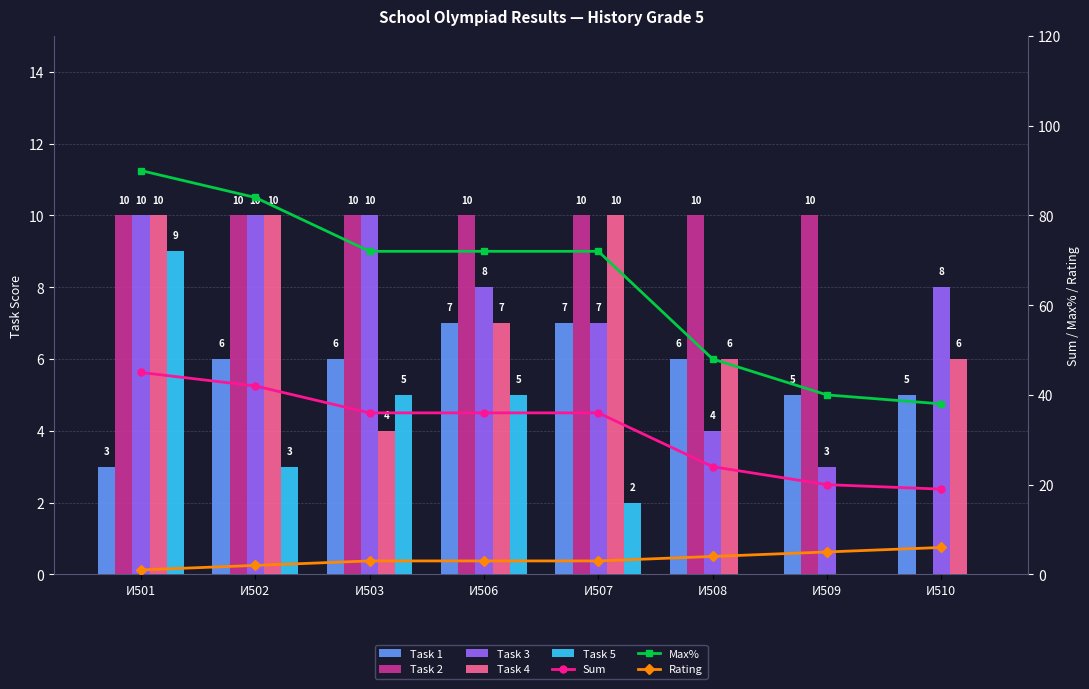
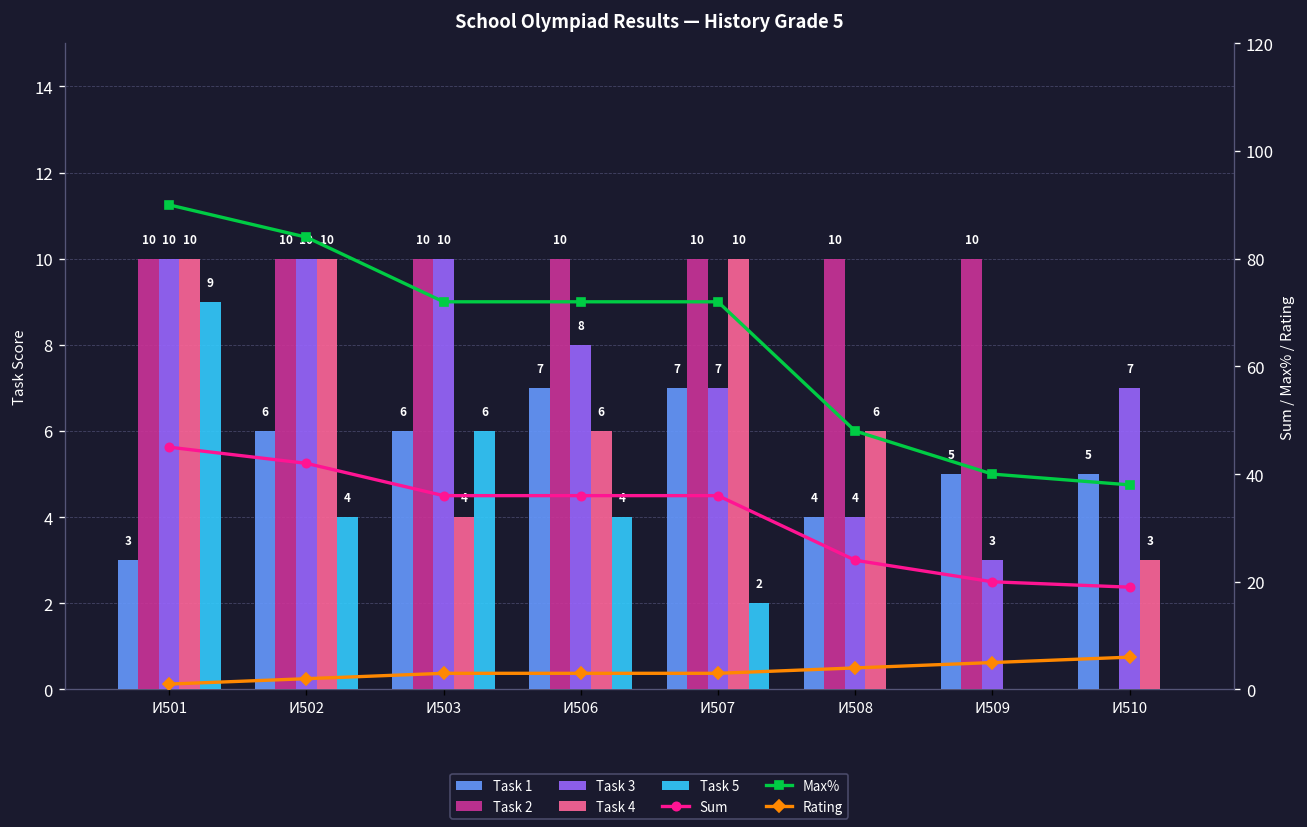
Task 5, И502: 3 -> 4
Task 5, И503: 5 -> 6
Task 4, И506: 7 -> 6
Task 5, И506: 5 -> 4
Task 1, И508: 6 -> 4
Task 3, И510: 8 -> 7
Task 4, И510: 6 -> 3
